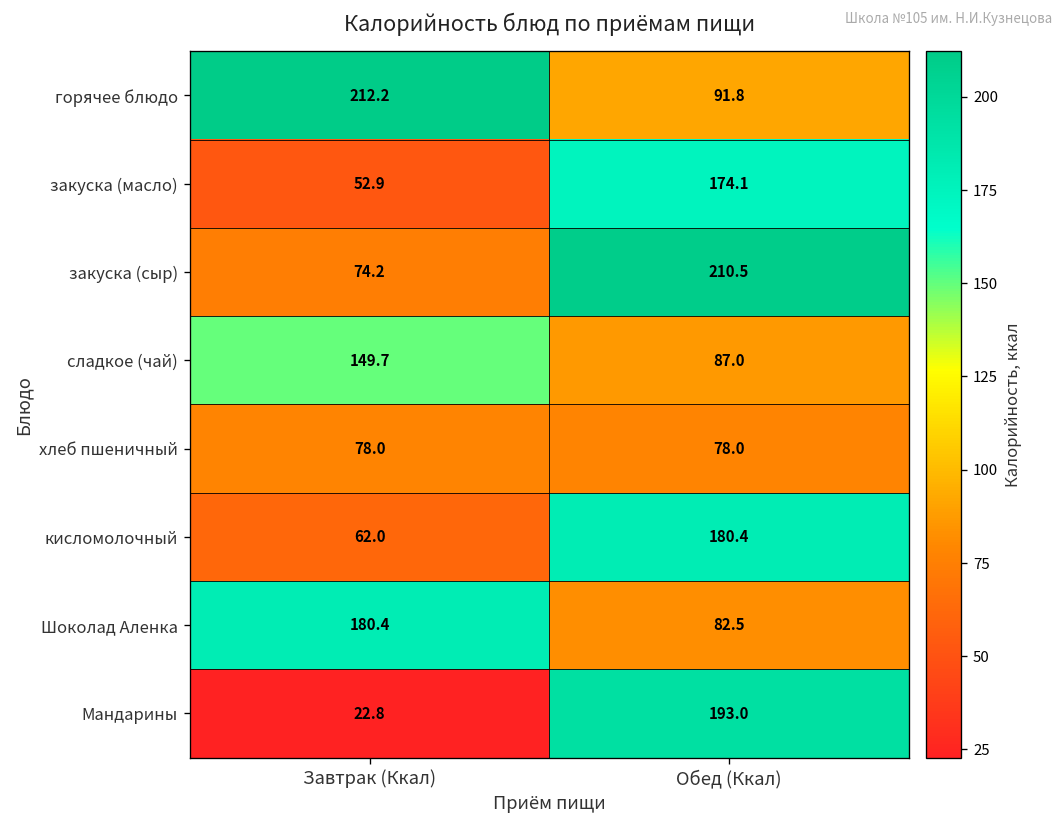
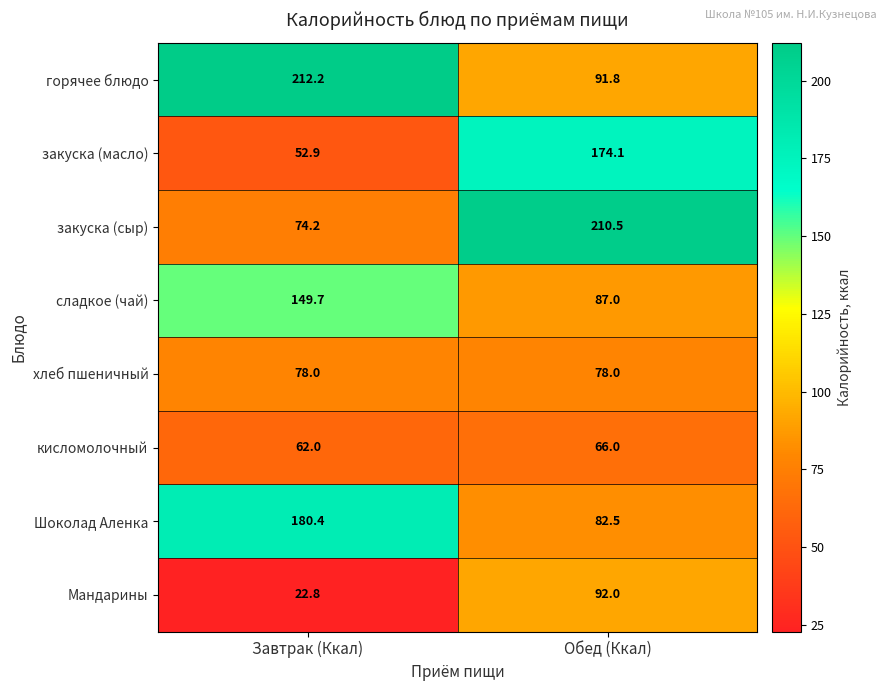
кисломолочный, Обед (Ккал): 180.4 -> 66.0
Мандарины, Обед (Ккал): 193.0 -> 92.0
